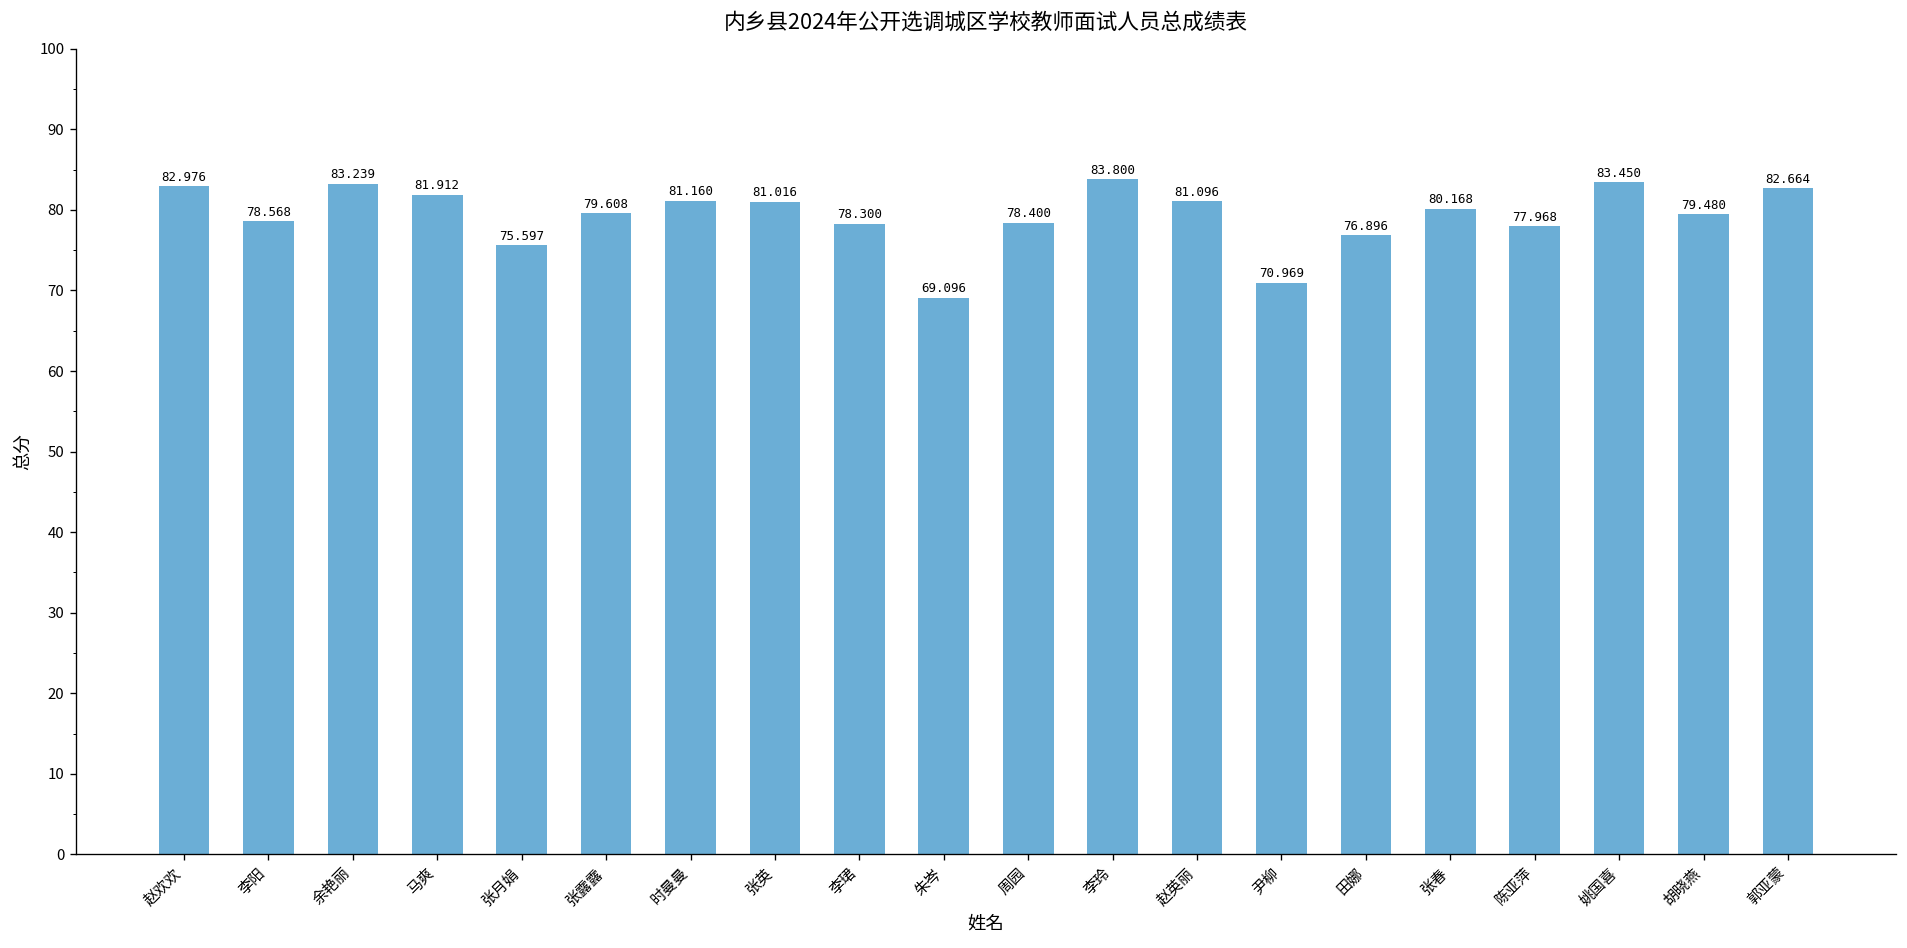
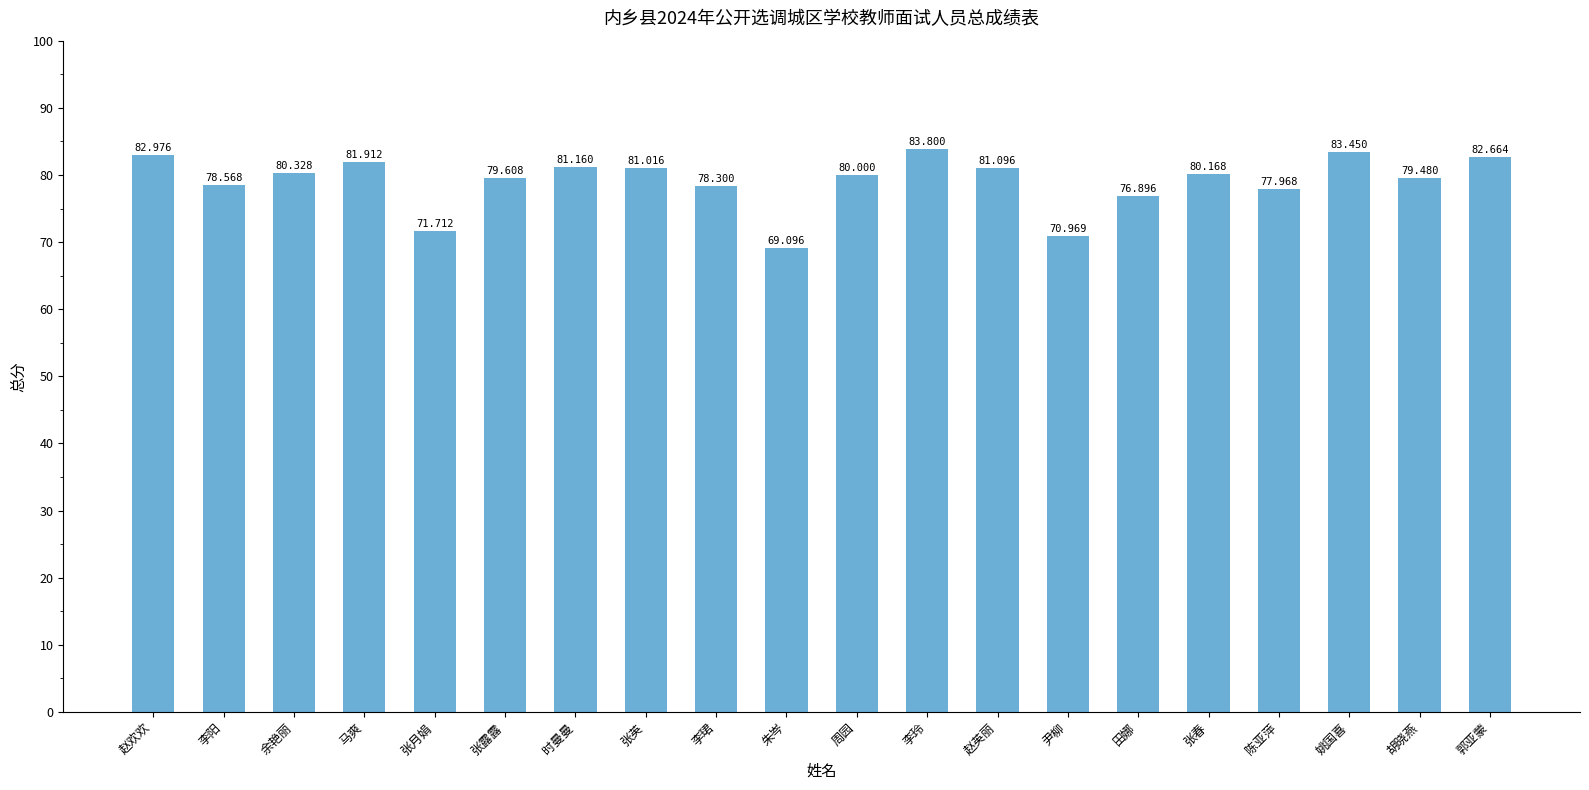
余艳丽: 83.239 -> 80.328
张月娟: 75.597 -> 71.712
周园: 78.400 -> 80.000
